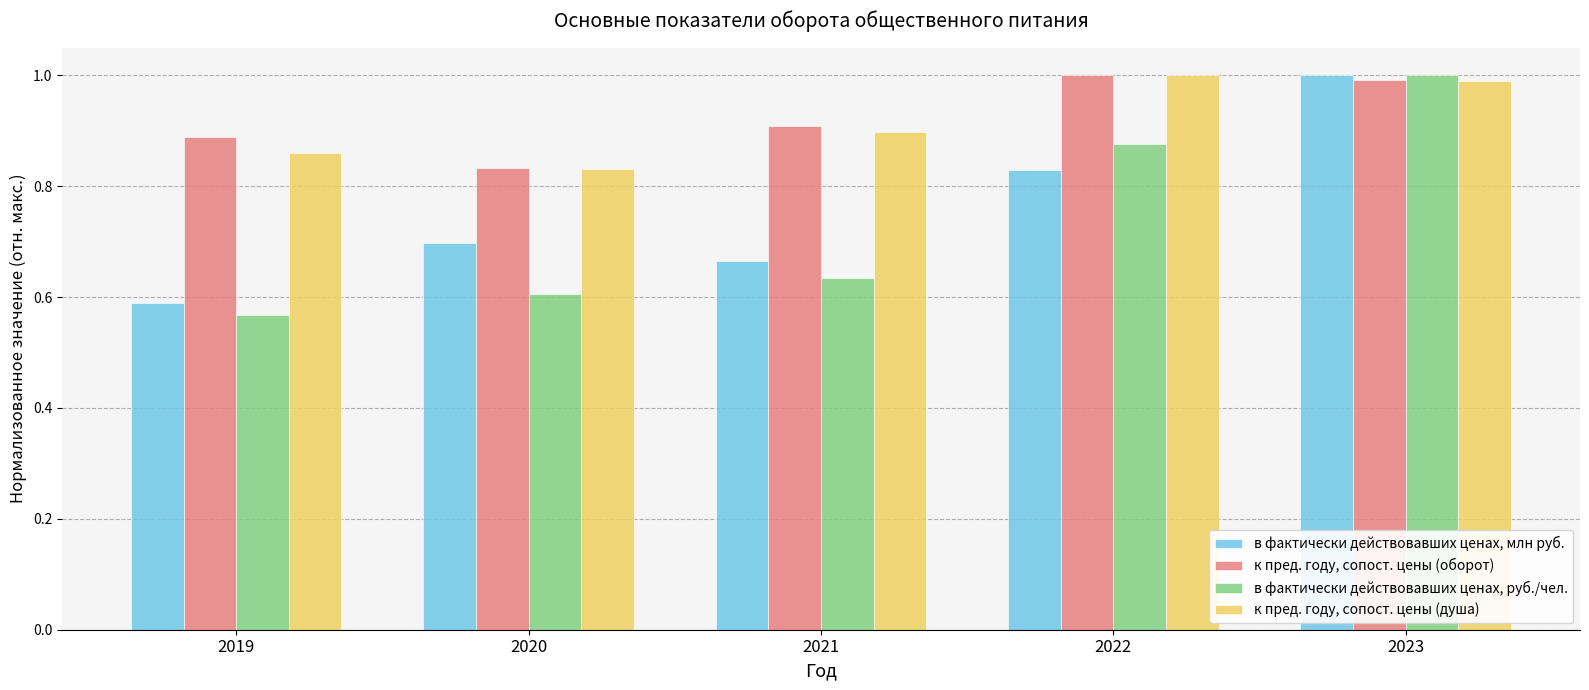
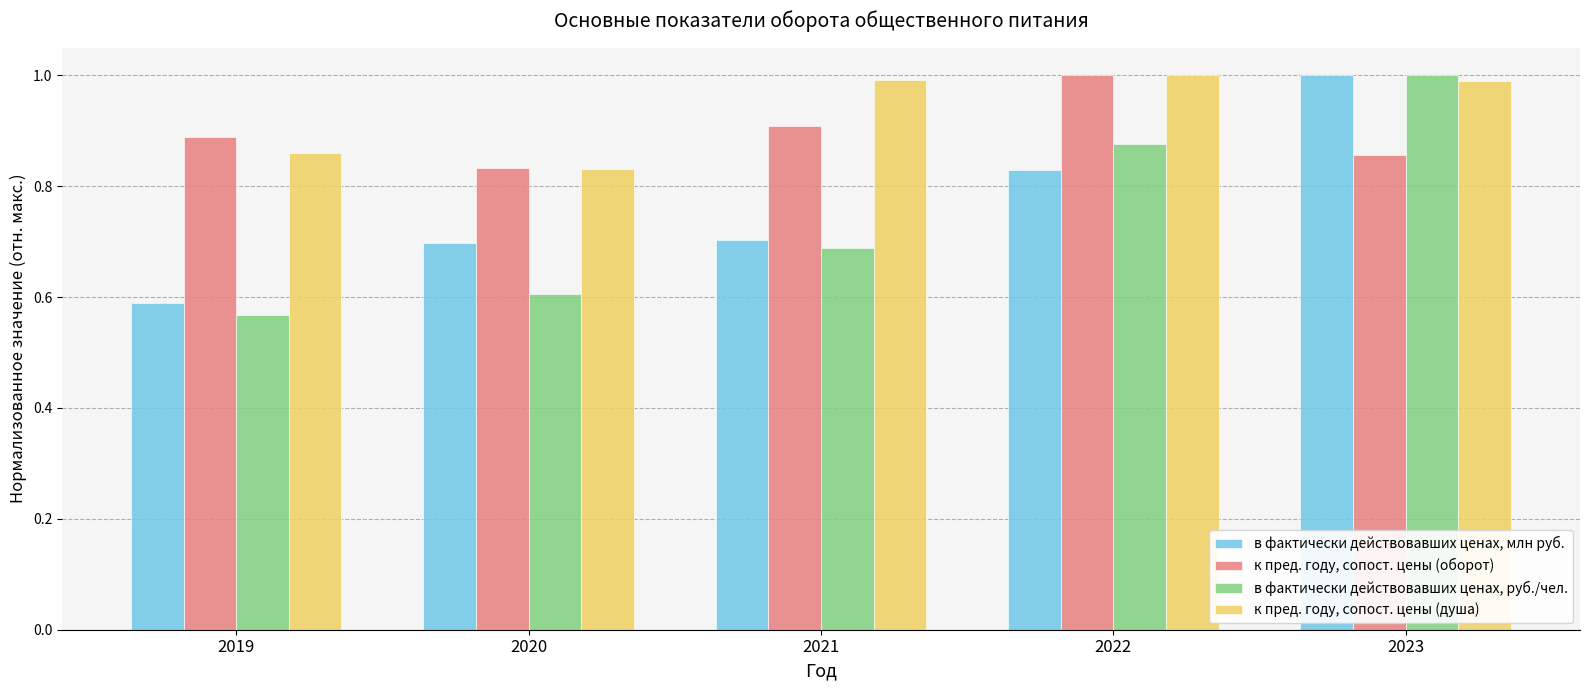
в фактически действовавших ценах, млн руб., 2021: 0.67 -> 0.70
в фактически действовавших ценах, руб./чел., 2021: 0.63 -> 0.69
к пред. году, сопост. цены (душа), 2021: 0.90 -> 0.99
к пред. году, сопост. цены (оборот), 2023: 0.99 -> 0.86
